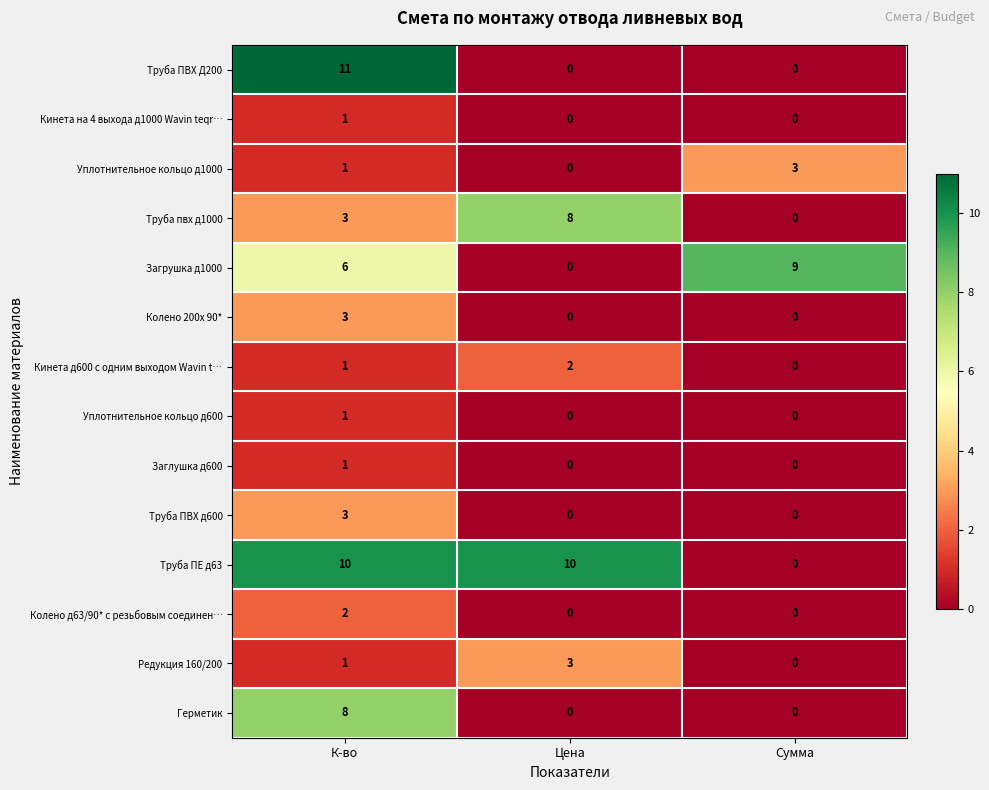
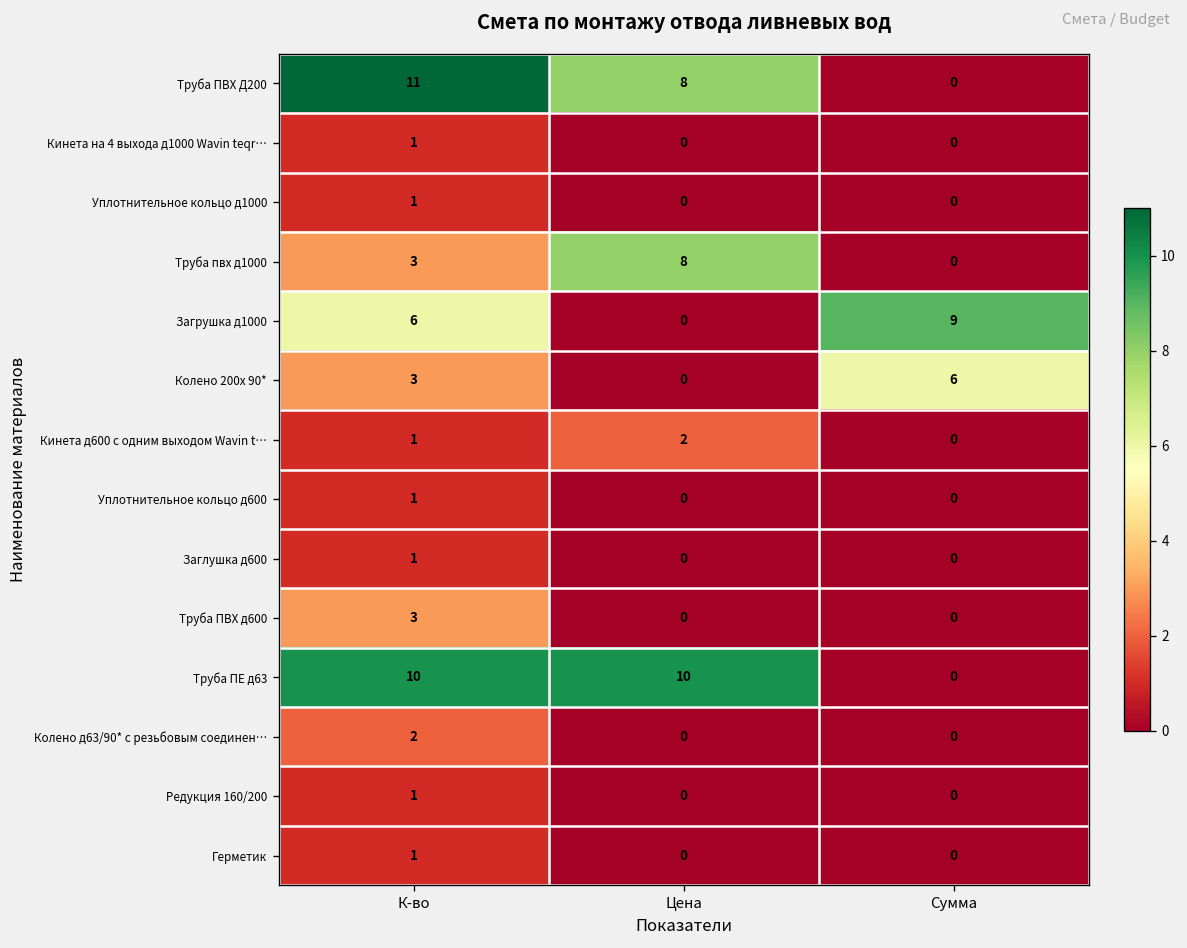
Труба ПВХ Д200, Цена: 0 -> 8
Уплотнительное кольцо д1000, Сумма: 3 -> 0
Колено 200х 90*, Сумма: 0 -> 6
Редукция 160/200, Цена: 3 -> 0
Герметик, К-во: 8 -> 1
